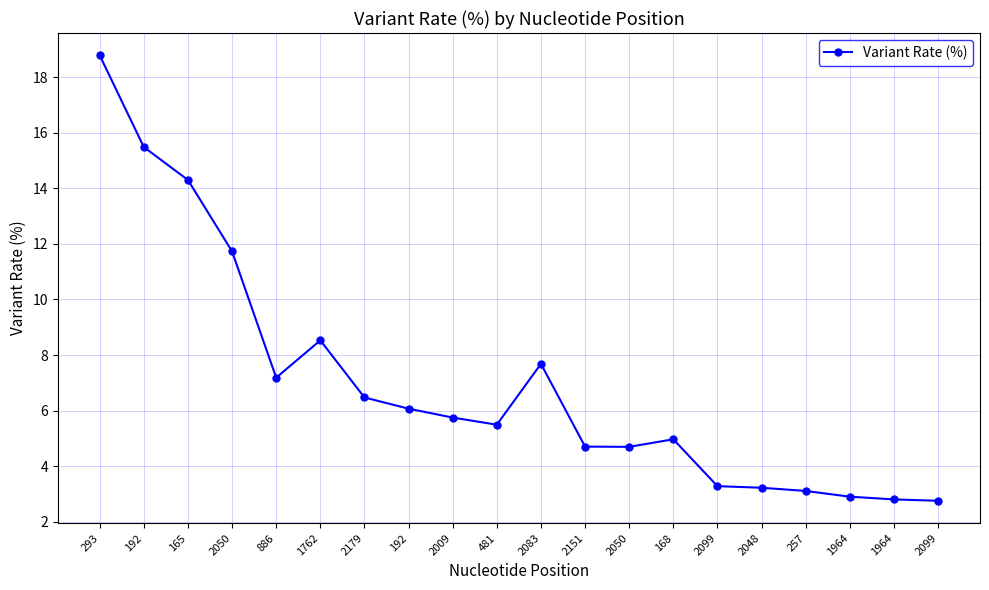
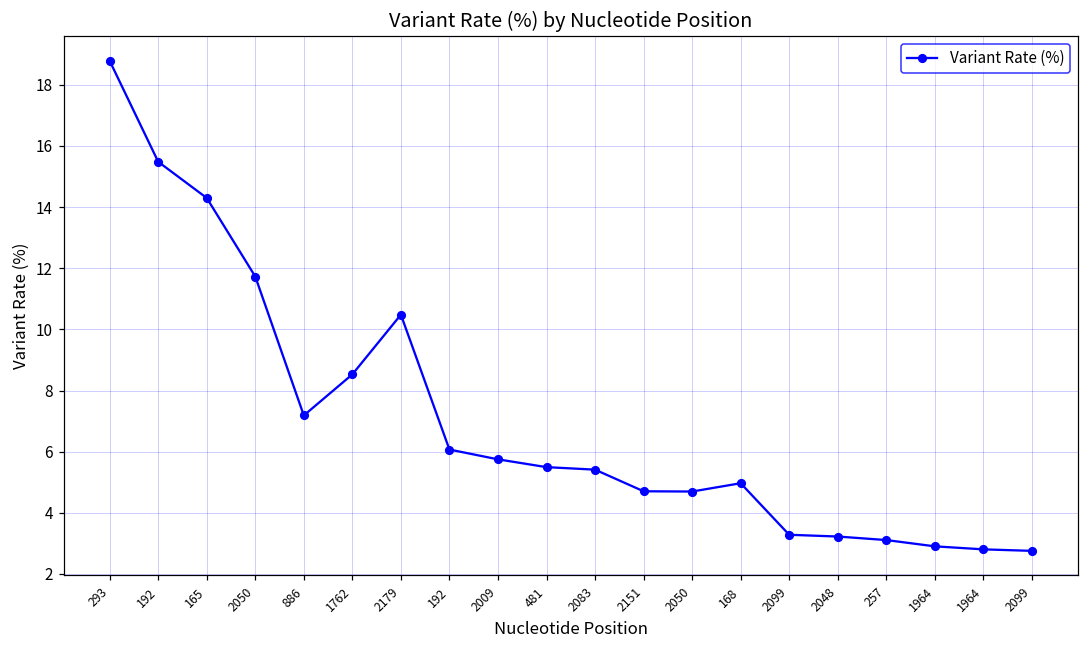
2179: 6.5 -> 10.5
2083: 7.7 -> 5.4
